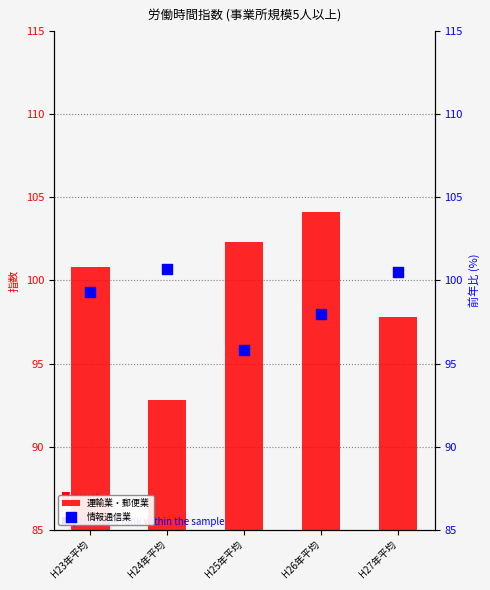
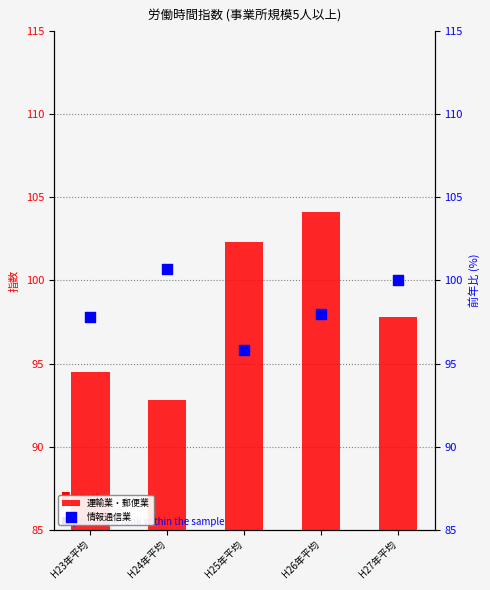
運輸業・郵便業, H23年平均: 100.8 -> 94.5
情報通信業, H23年平均: 99.3 -> 97.8
情報通信業, H27年平均: 100.5 -> 100.0
